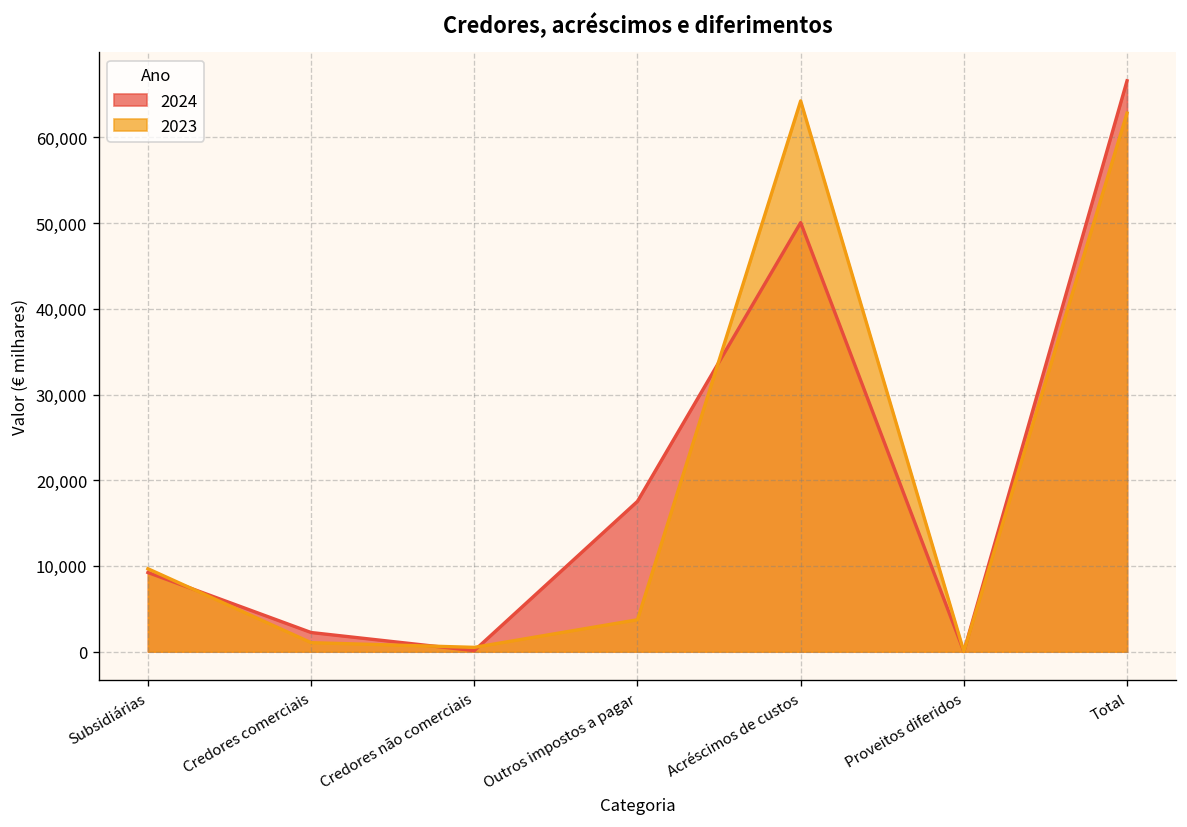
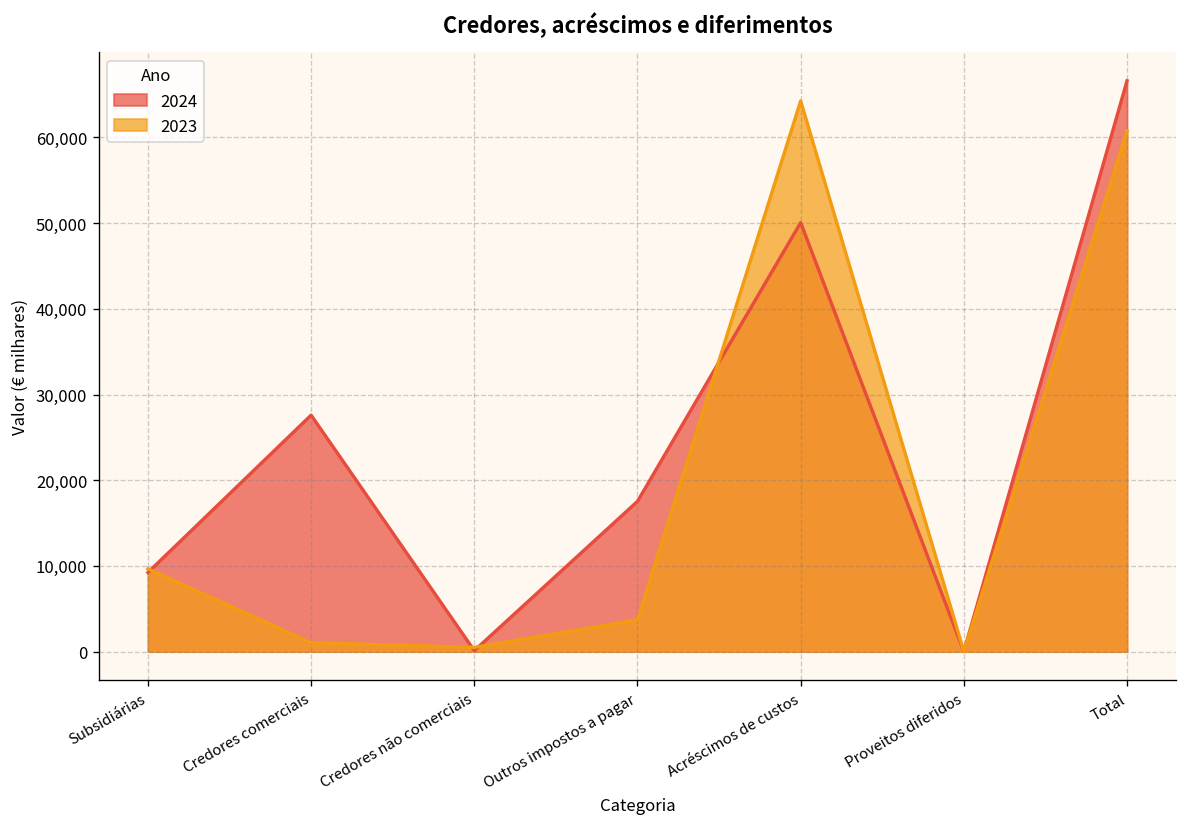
2024, Credores comerciais: 2,000 -> 28,000
2023, Total: 63,000 -> 61,000
